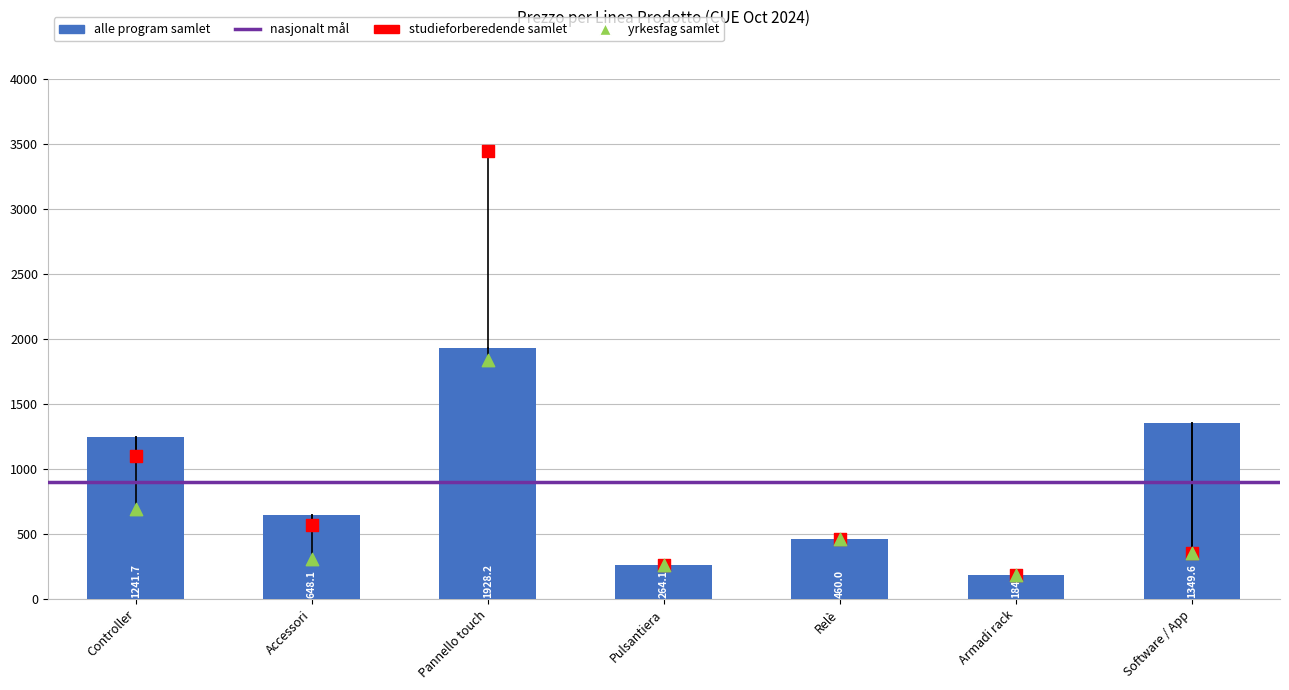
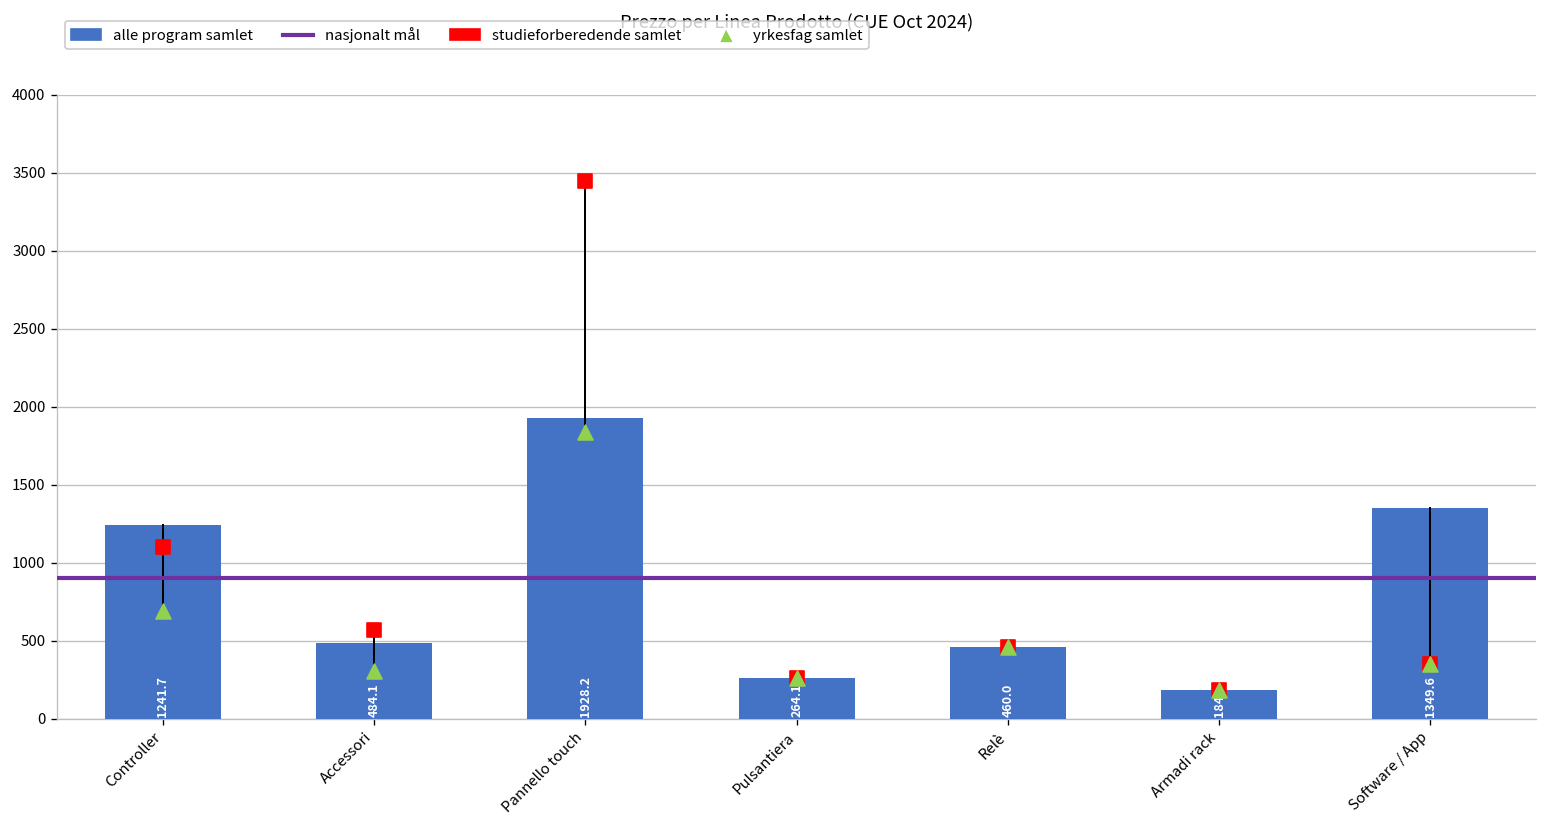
alle program samlet, Accessori: 648.1 -> 484.1
